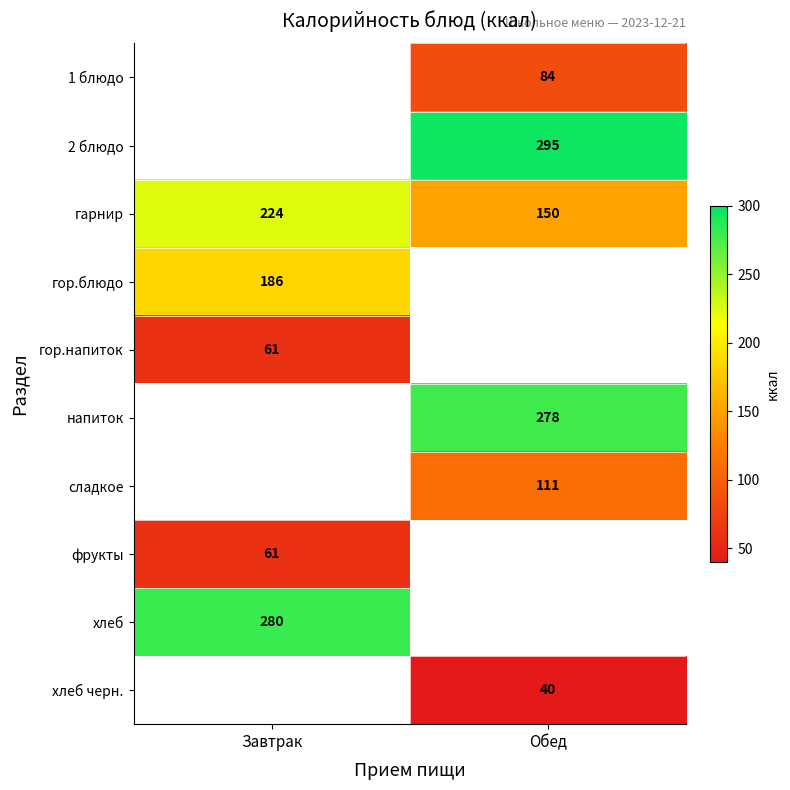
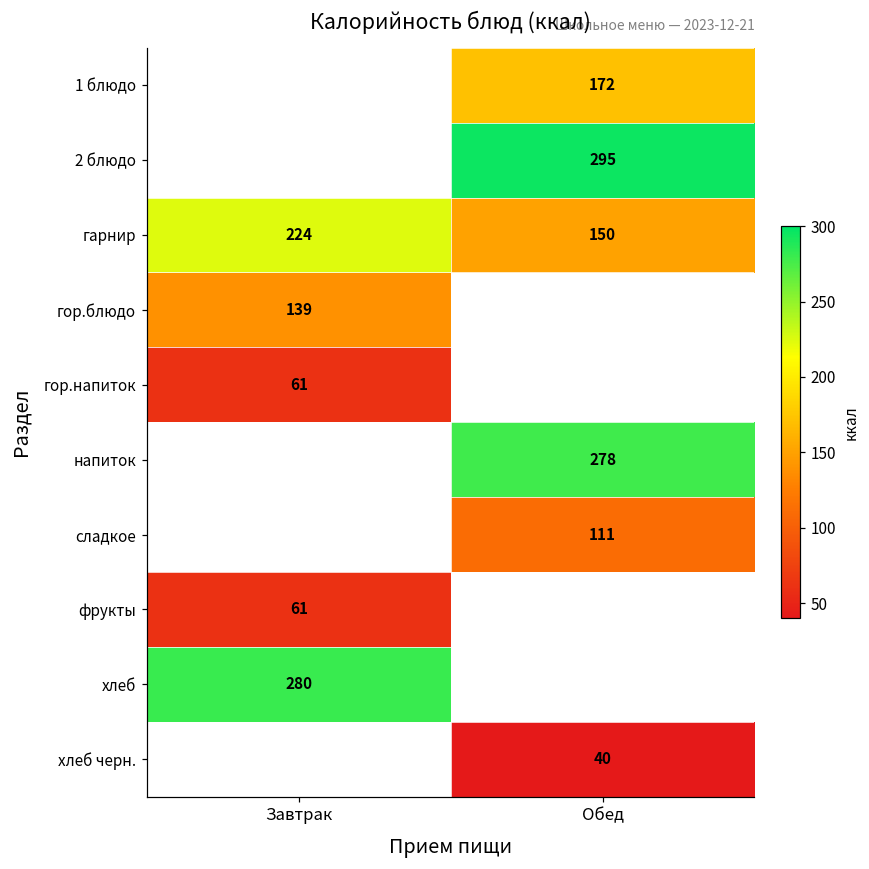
1 блюдо, Обед: 84 -> 172
гор.блюдо, Завтрак: 186 -> 139
